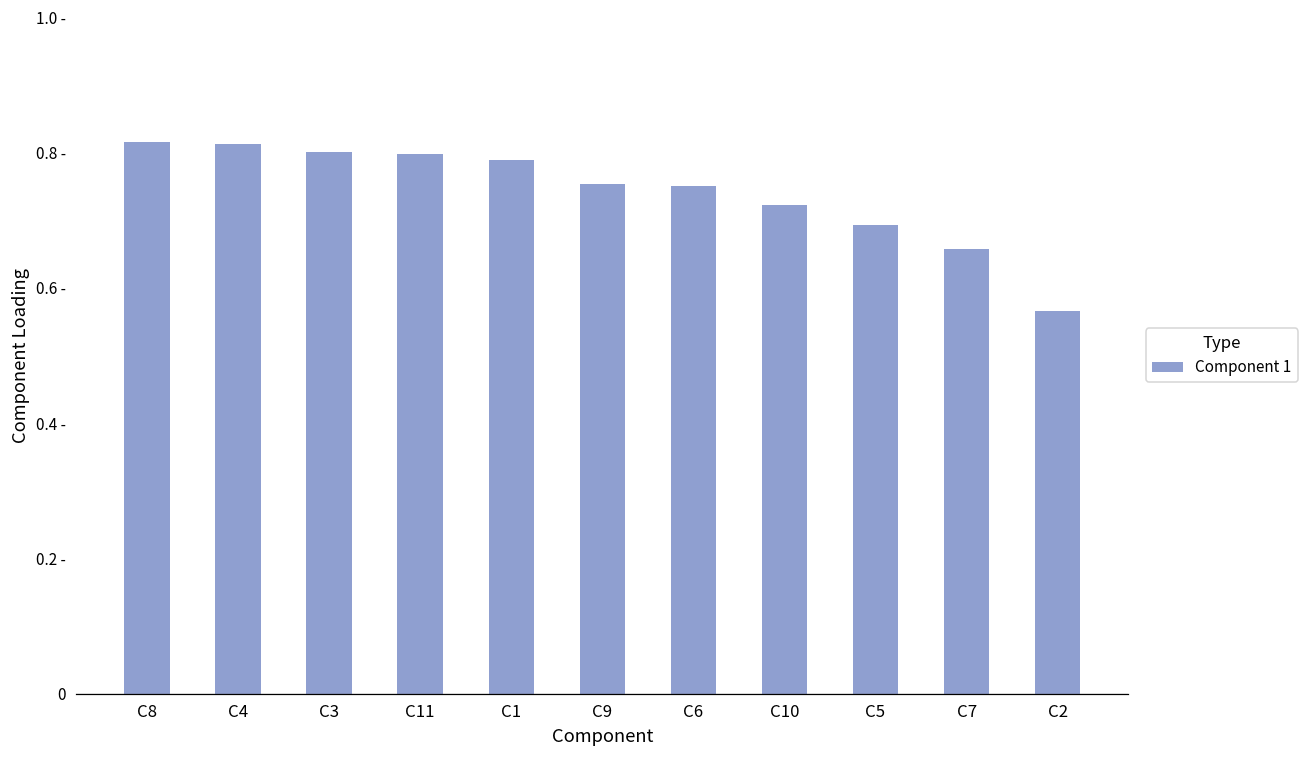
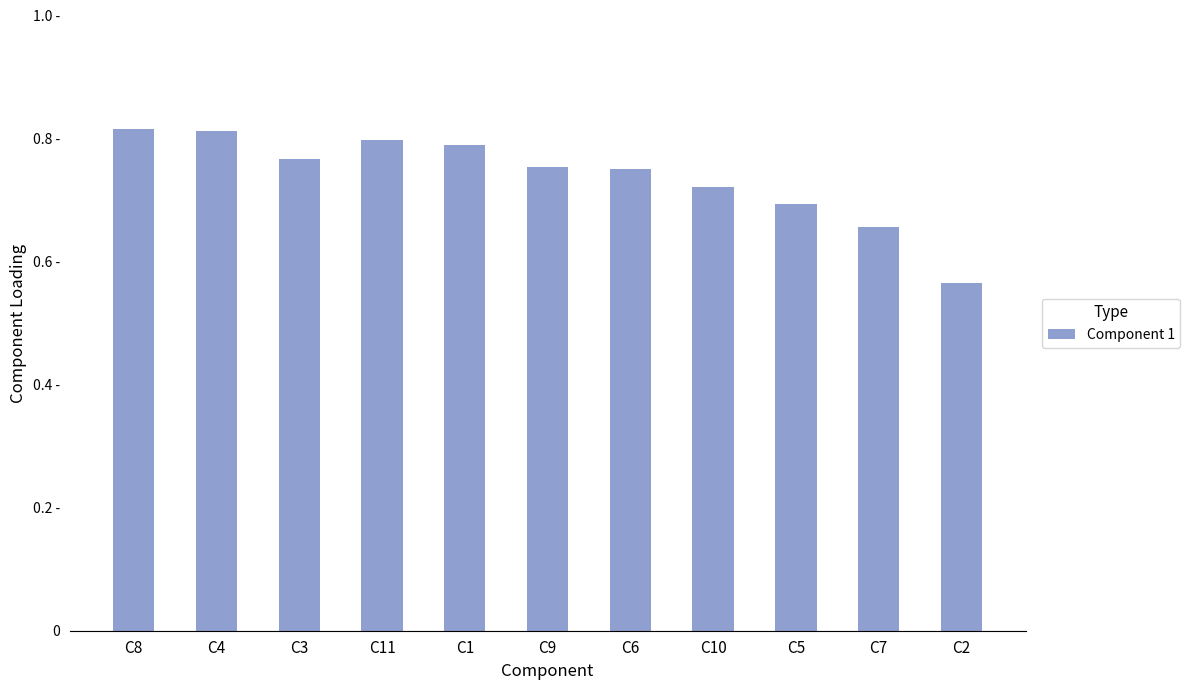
C3: 0.80 - -> 0.77 -
